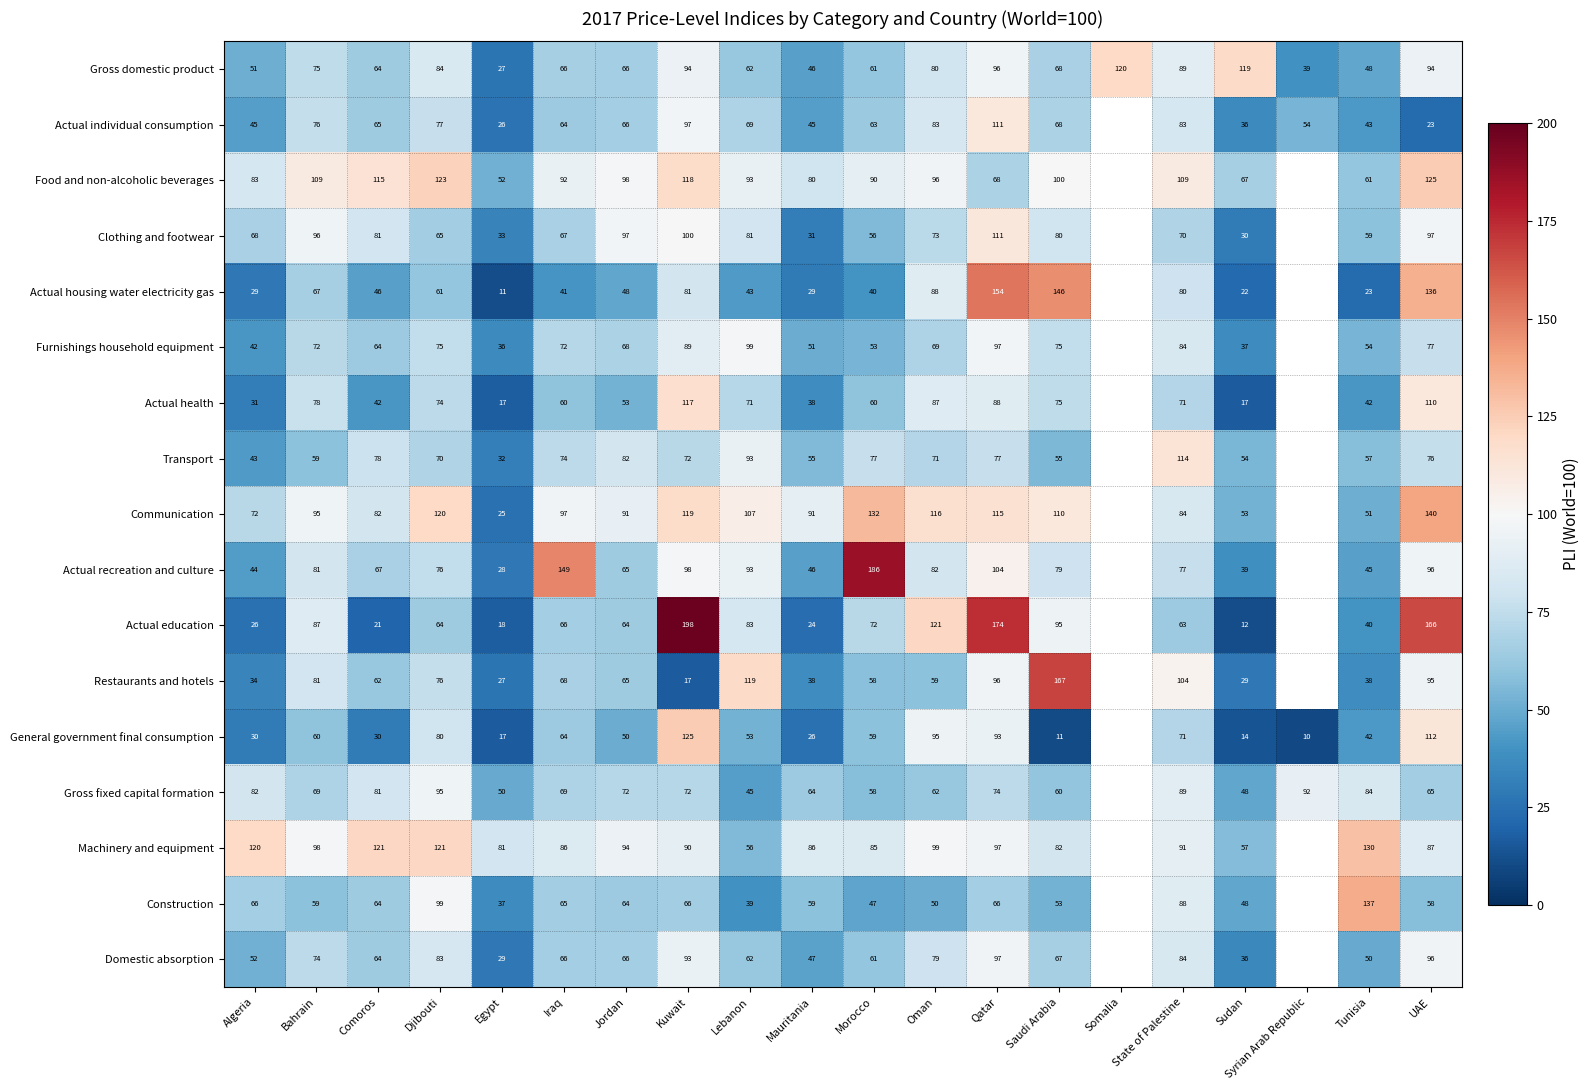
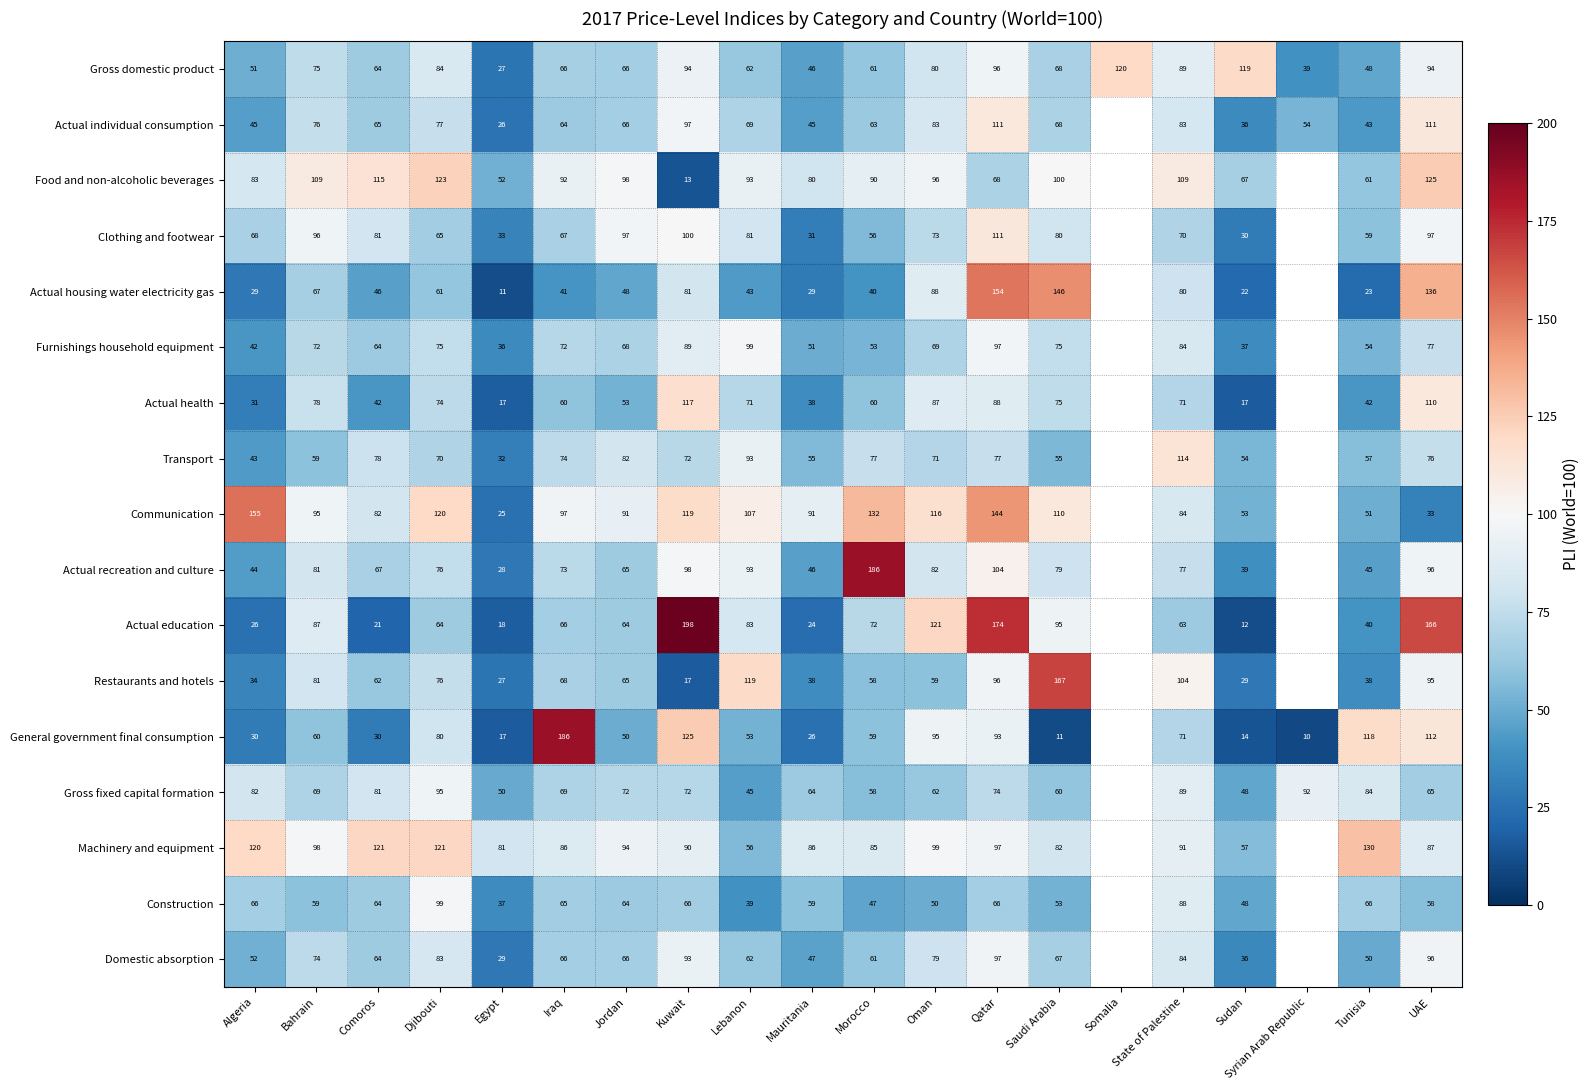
Actual individual consumption, UAE: 23 -> 111
Food and non-alcoholic beverages, Kuwait: 118 -> 13
Communication, Algeria: 72 -> 155
Communication, Qatar: 115 -> 144
Communication, UAE: 140 -> 33
Actual recreation and culture, Iraq: 149 -> 73
General government final consumption, Iraq: 64 -> 186
General government final consumption, Tunisia: 42 -> 118
Construction, Tunisia: 137 -> 66
